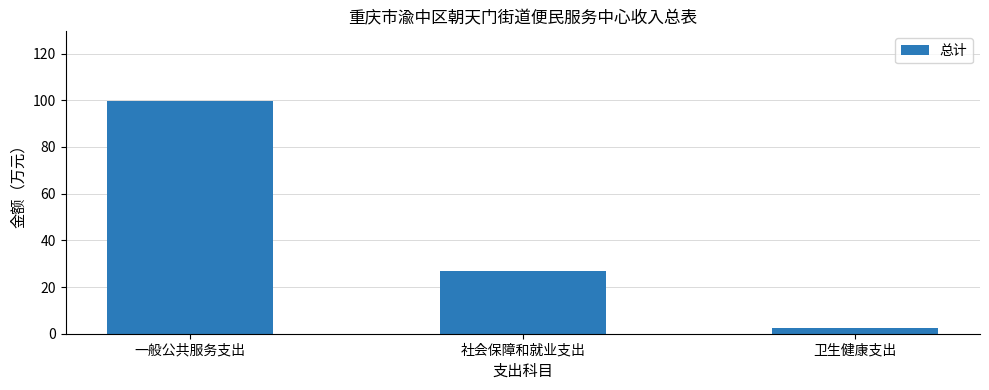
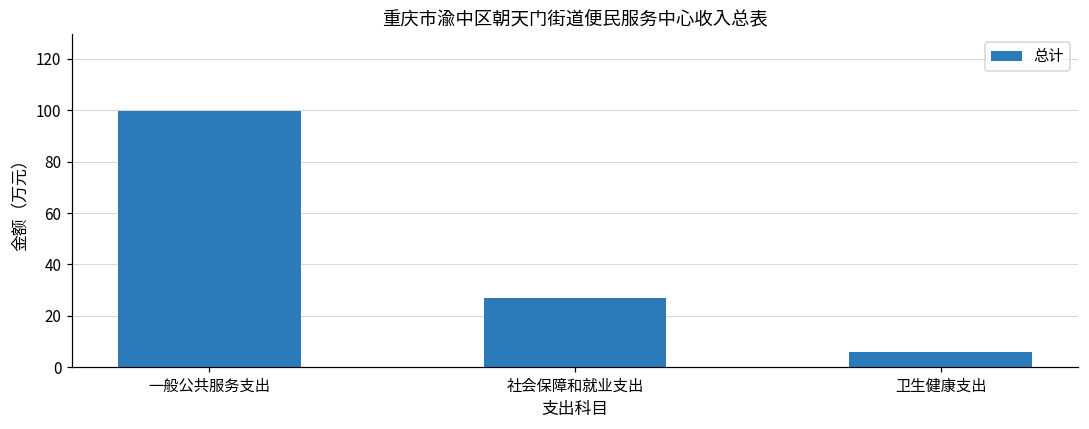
卫生健康支出: 2 -> 6
